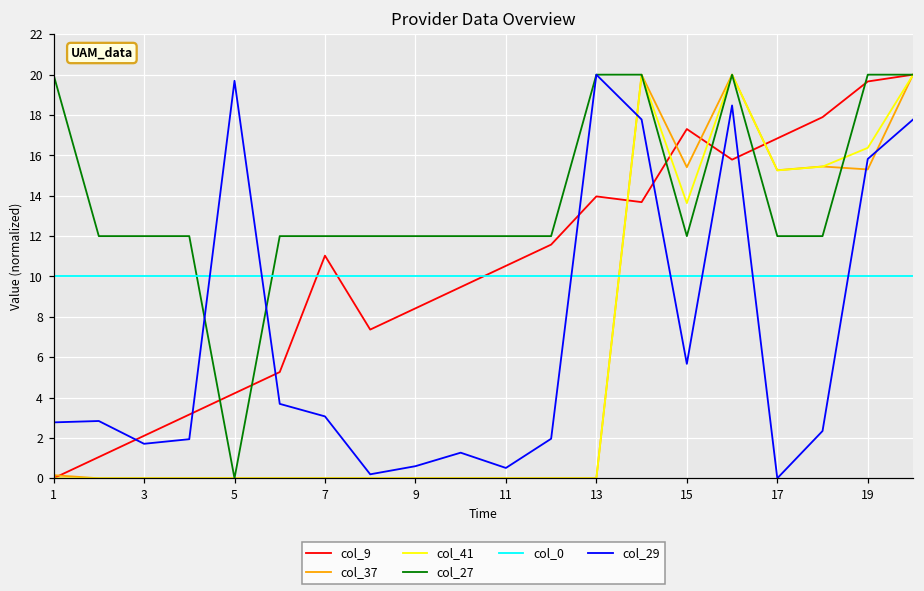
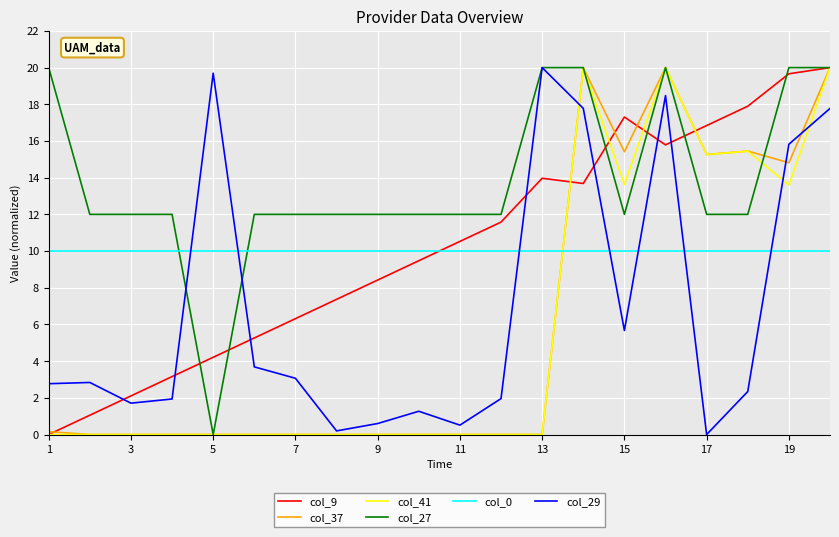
col_9, 7: 11.0 -> 6.3
col_37, 19: 15.3 -> 14.8
col_41, 19: 16.4 -> 13.6
